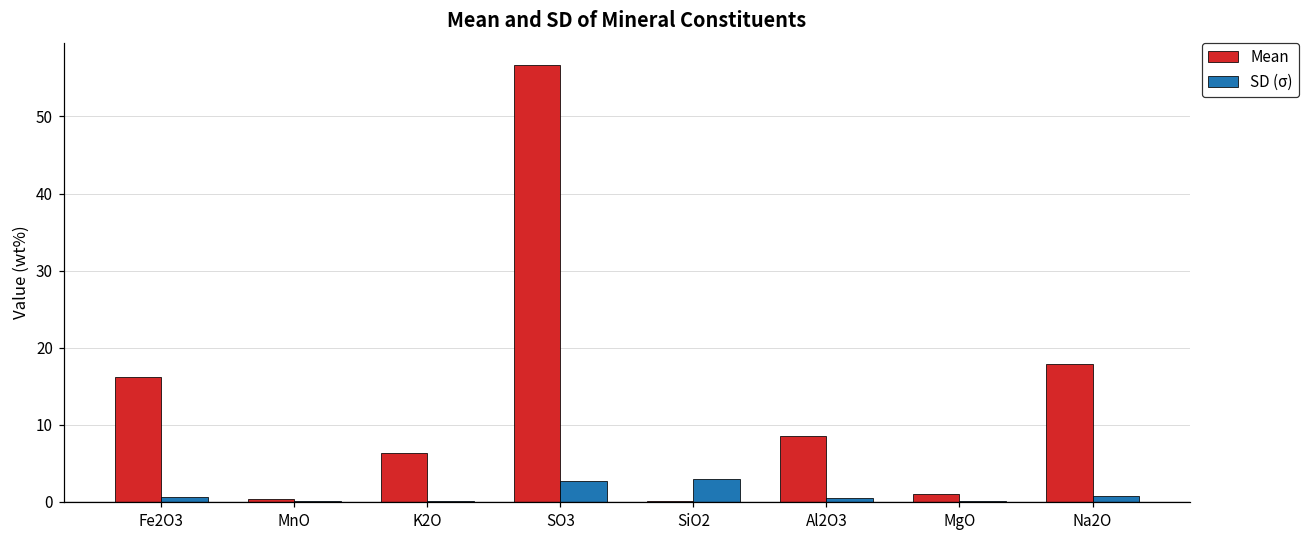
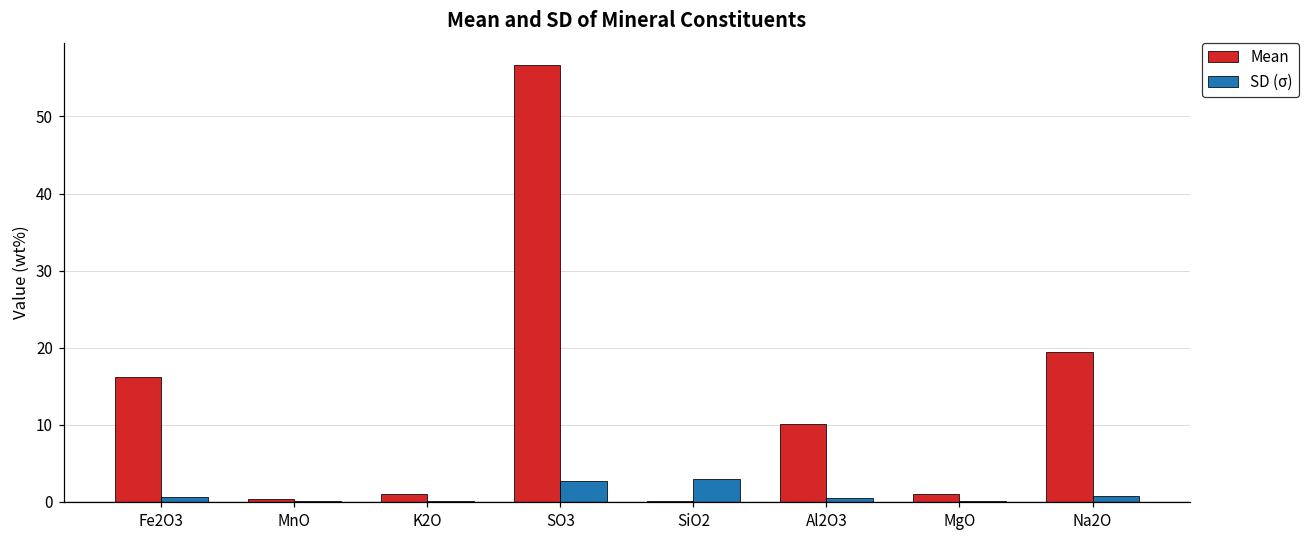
Mean, K2O: 6 -> 1
Mean, Al2O3: 9 -> 10
Mean, Na2O: 18 -> 19
